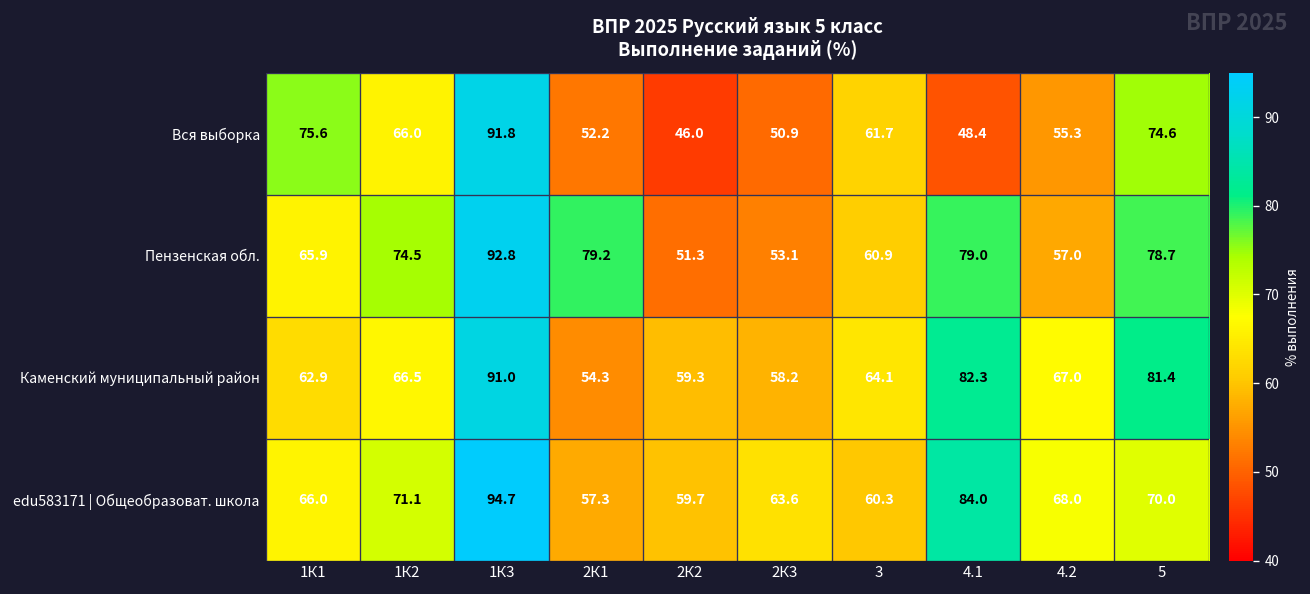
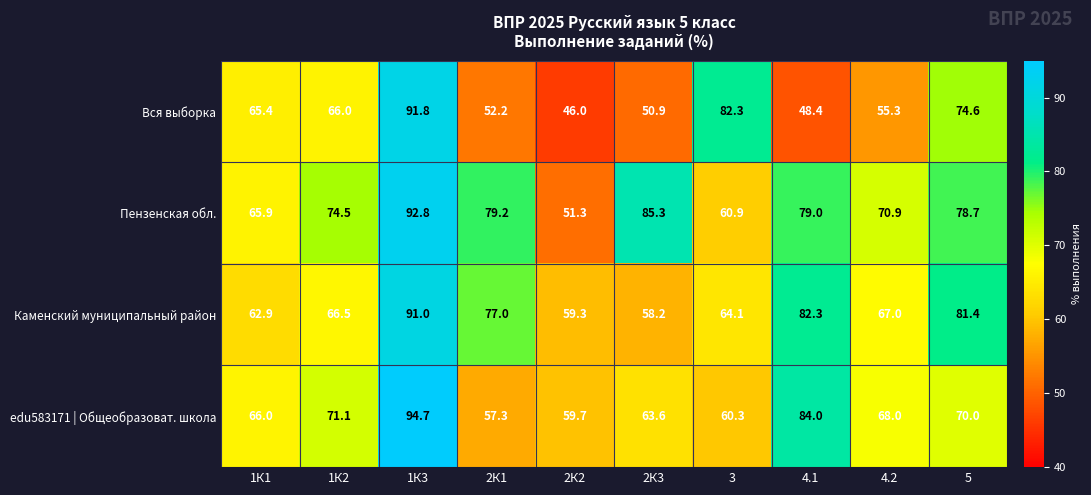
Вся выборка, 1К1: 75.6 -> 65.4
Вся выборка, 3: 61.7 -> 82.3
Пензенская обл., 2К3: 53.1 -> 85.3
Пензенская обл., 4.2: 57.0 -> 70.9
Каменский муниципальный район, 2К1: 54.3 -> 77.0
